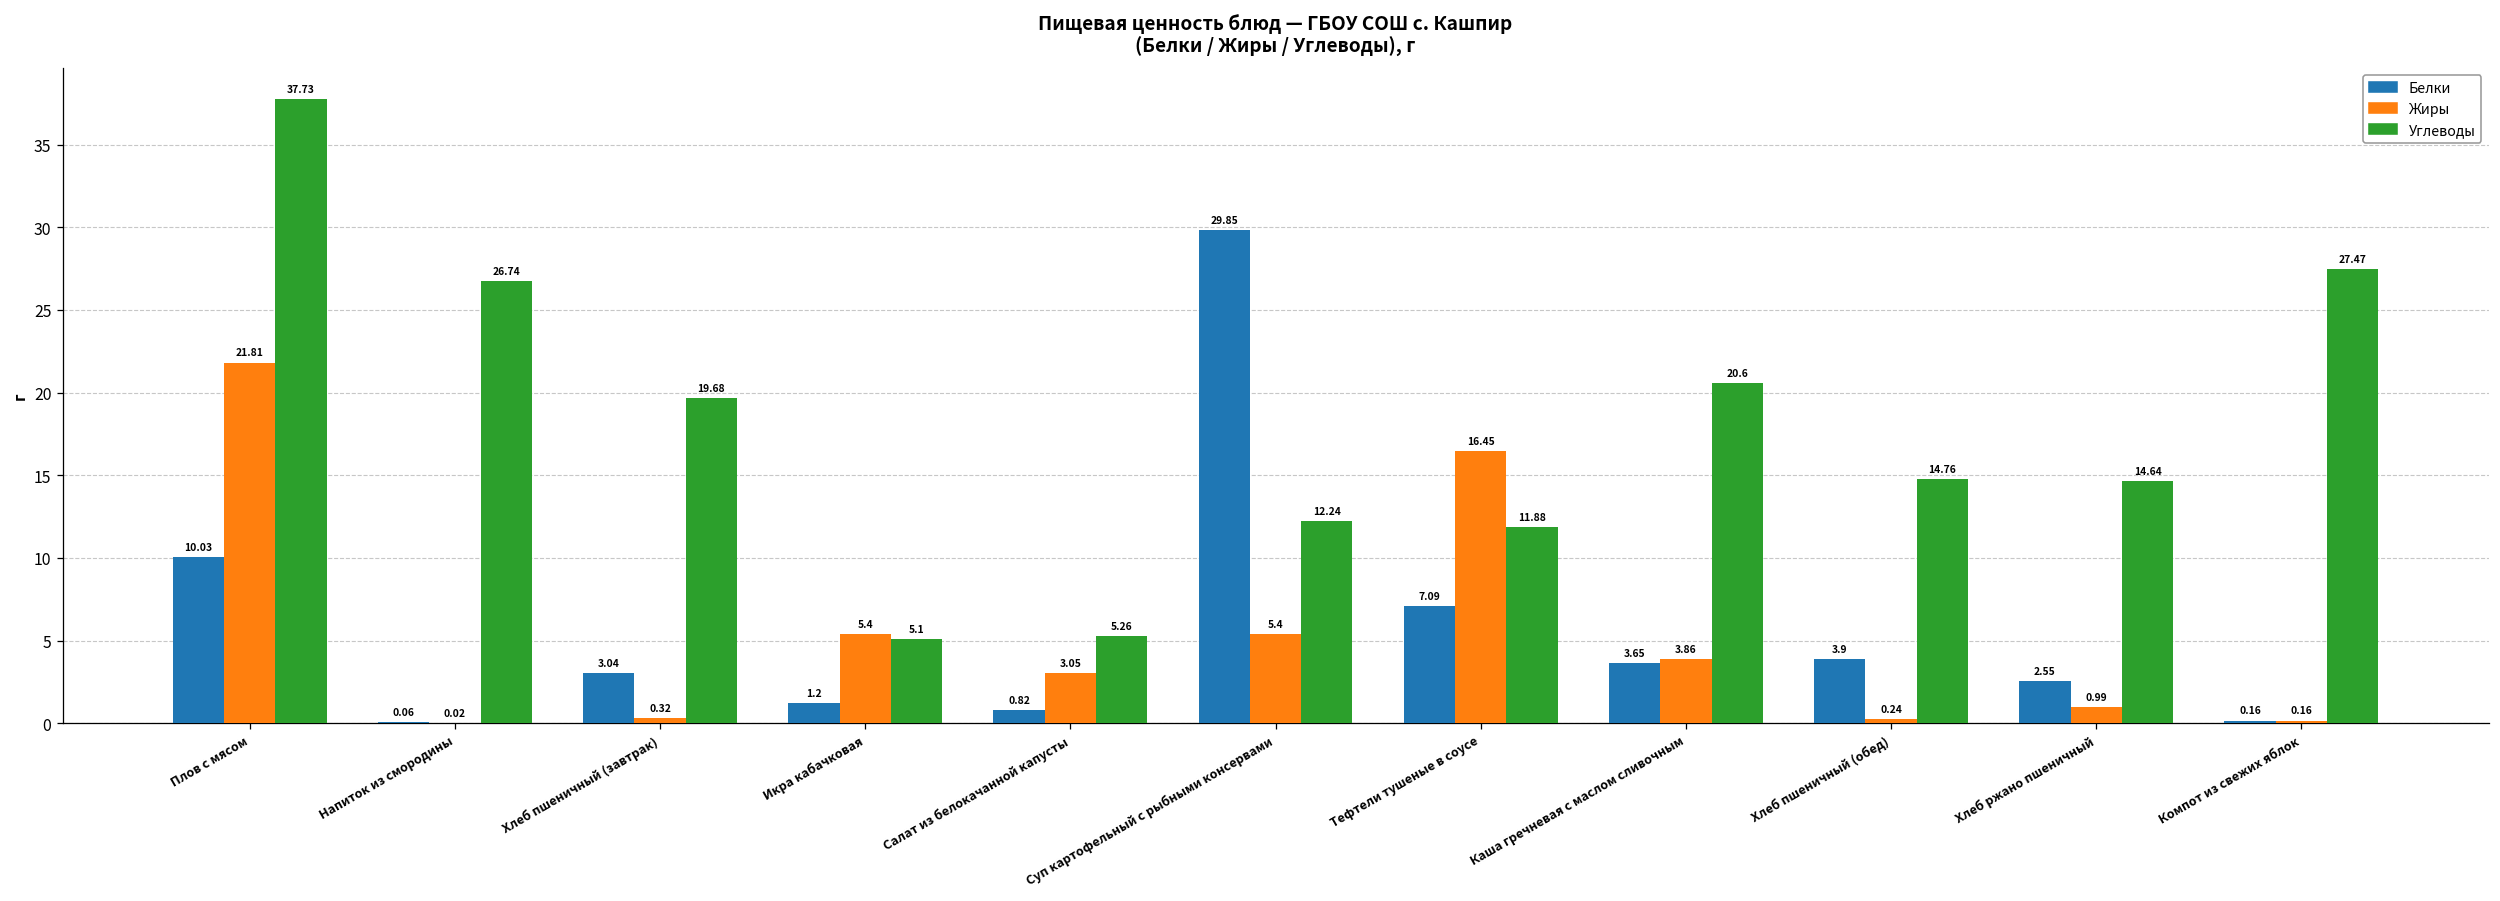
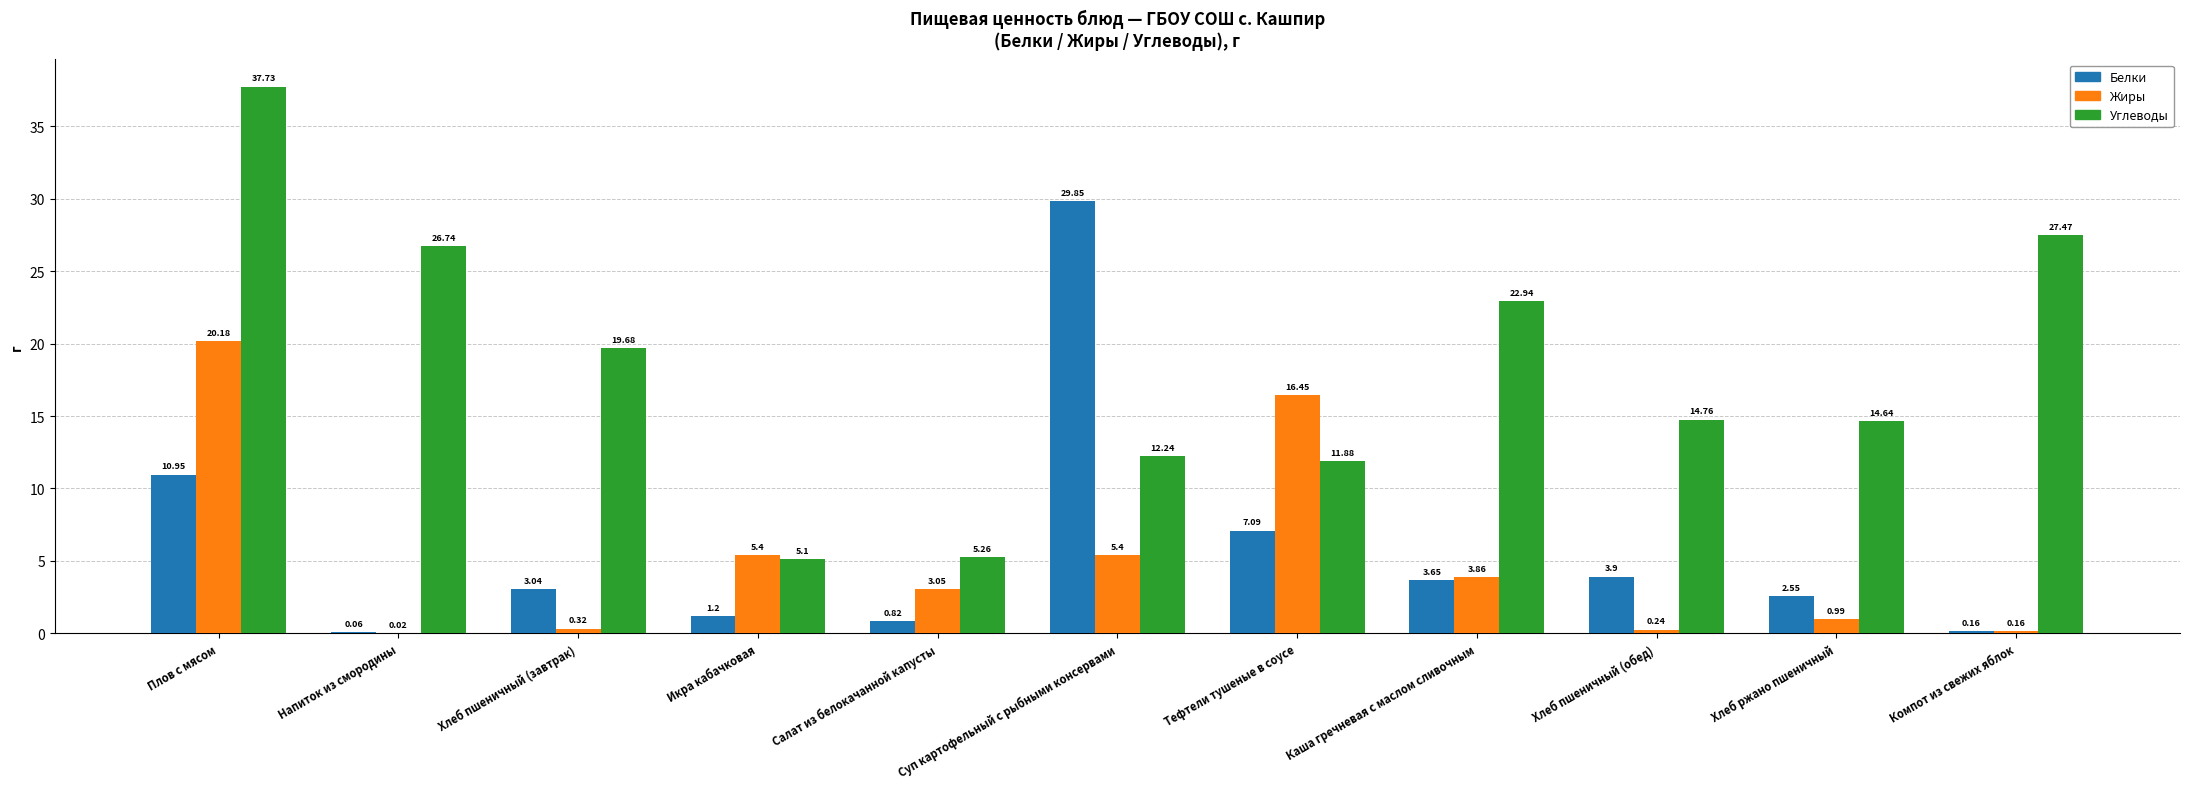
Белки, Плов с мясом: 10.03 -> 10.95
Жиры, Плов с мясом: 21.81 -> 20.18
Углеводы, Каша гречневая с маслом сливочным: 20.6 -> 22.94
